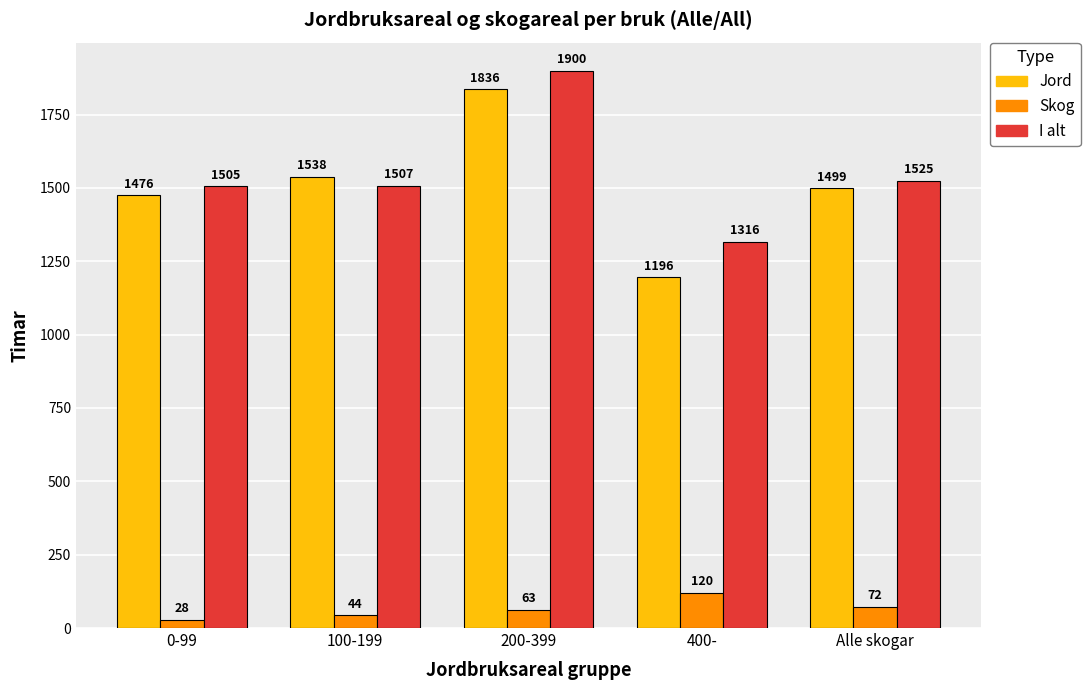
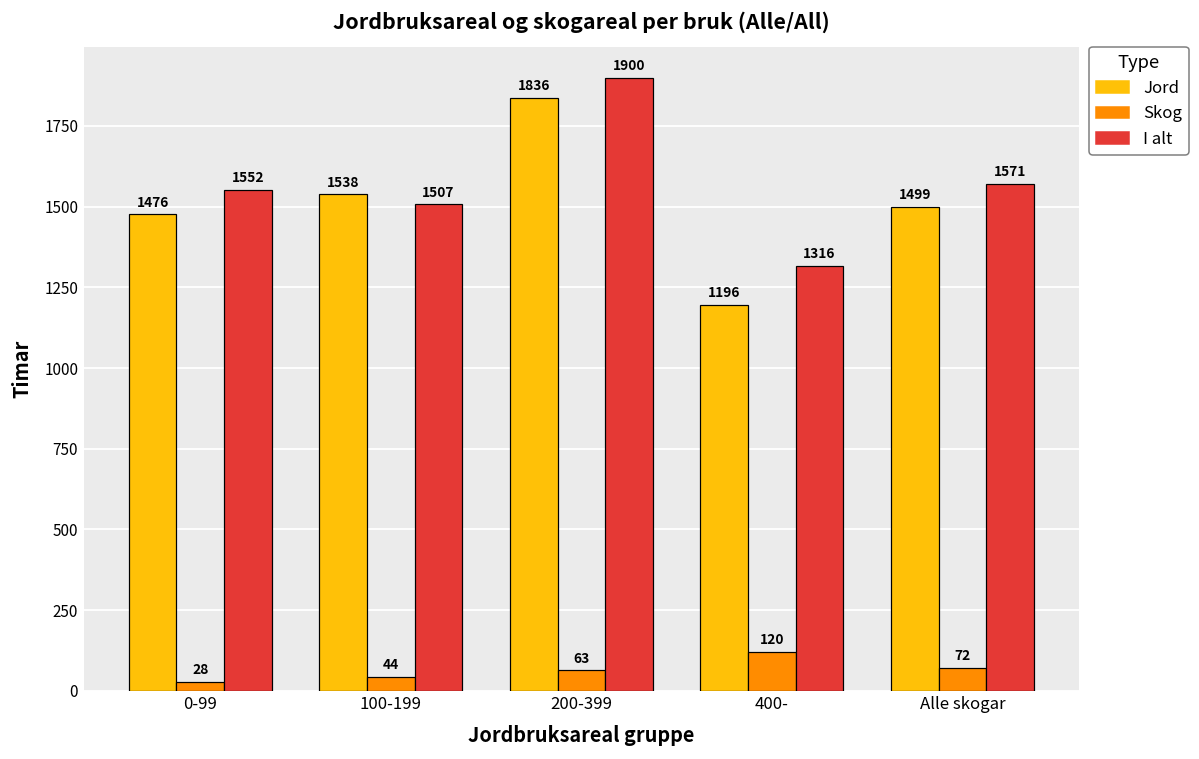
I alt, 0-99: 1505 -> 1552
I alt, Alle skogar: 1525 -> 1571
